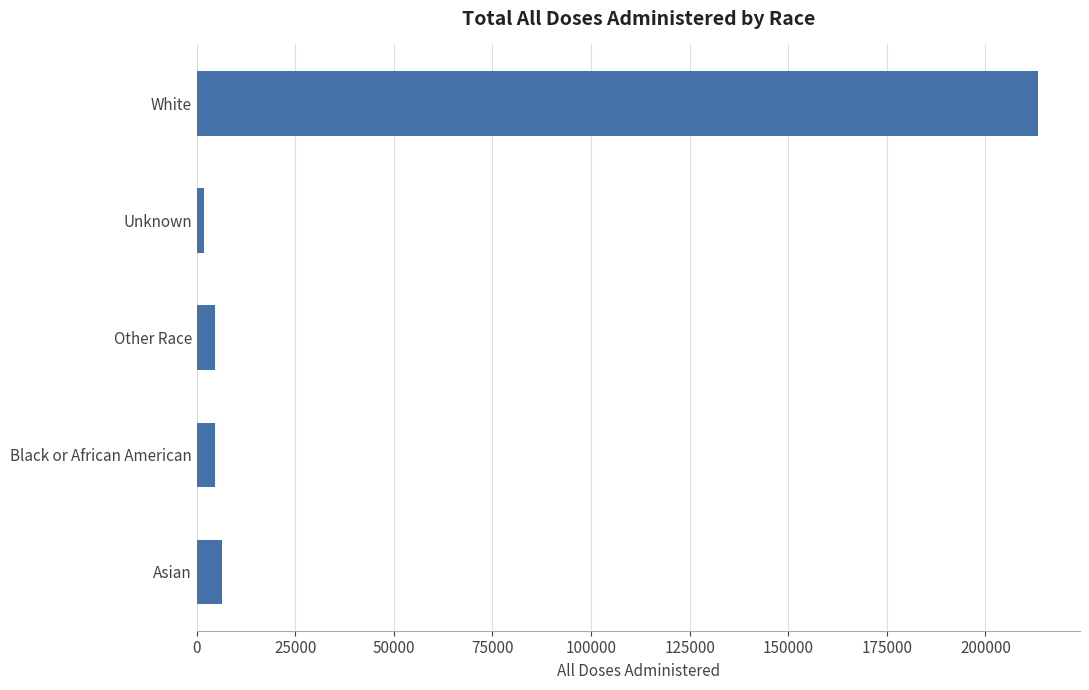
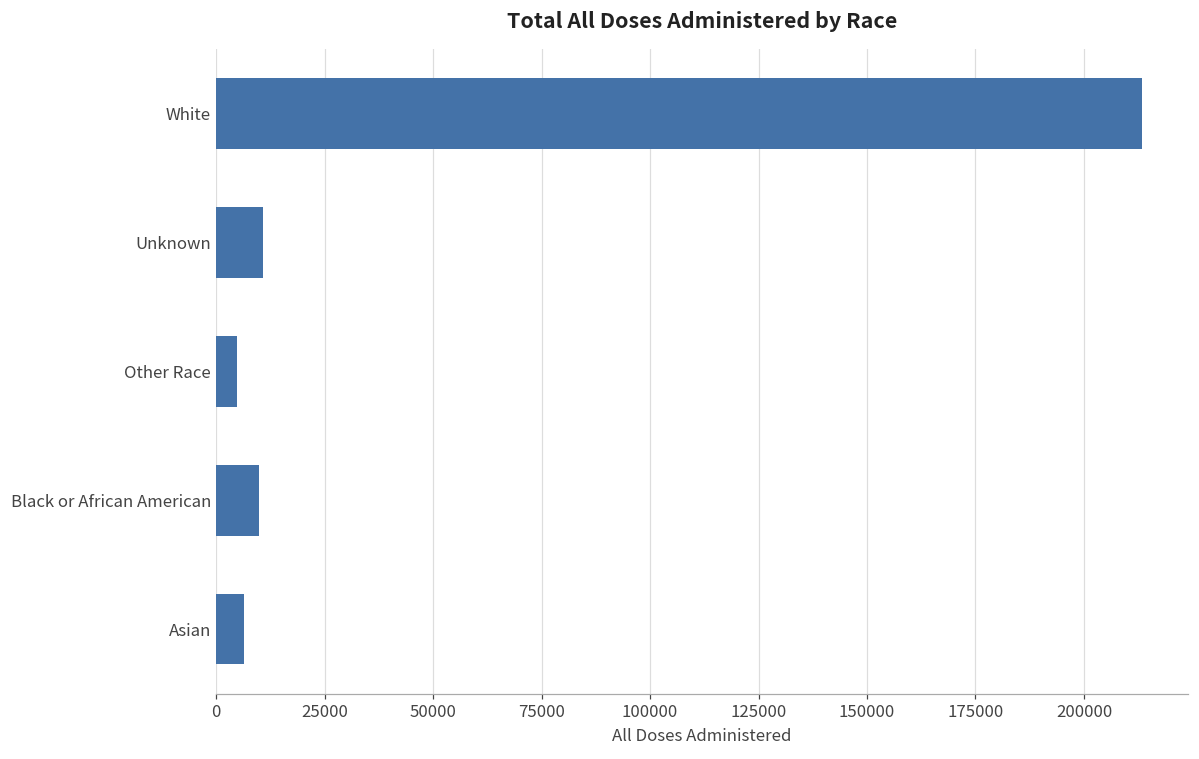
Unknown: 2000 -> 11000
Black or African American: 5000 -> 10000
